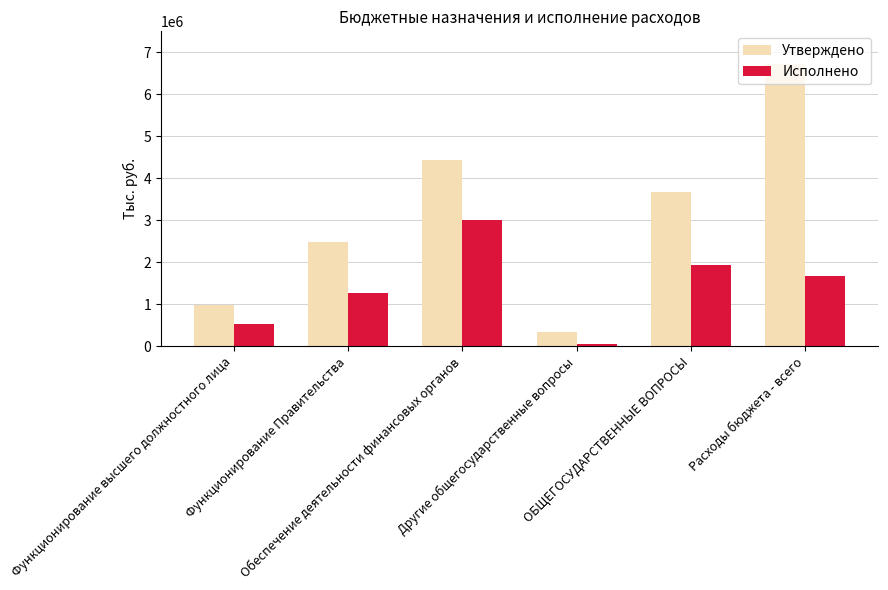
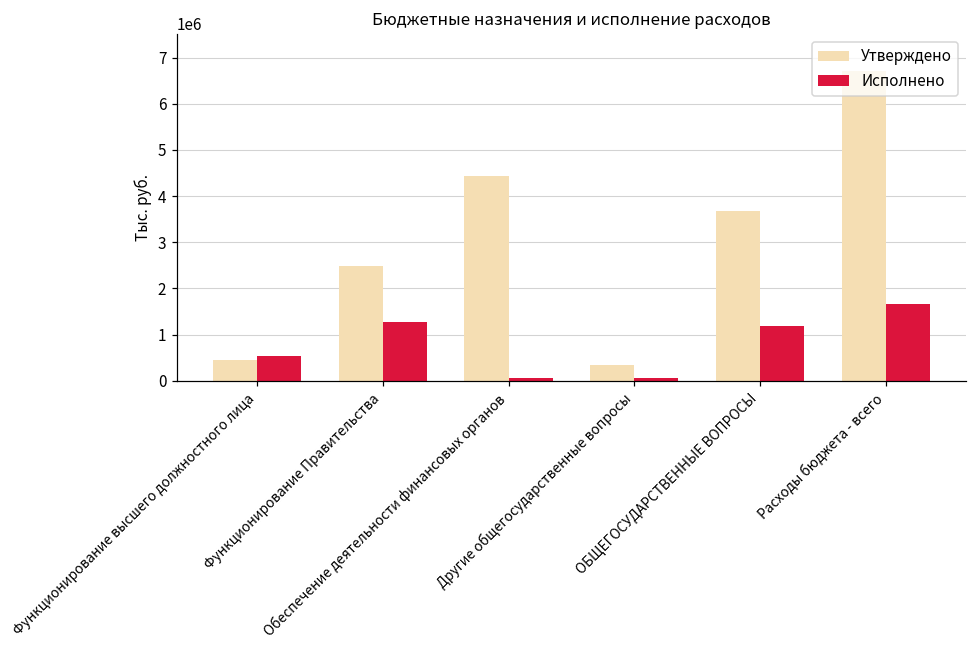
Утверждено, Функционирование высшего должностного лица: 1000000 -> 400000
Исполнено, Обеспечение деятельности финансовых органов: 3000000 -> 100000
Исполнено, ОБЩЕГОСУДАРСТВЕННЫЕ ВОПРОСЫ: 1900000 -> 1200000
